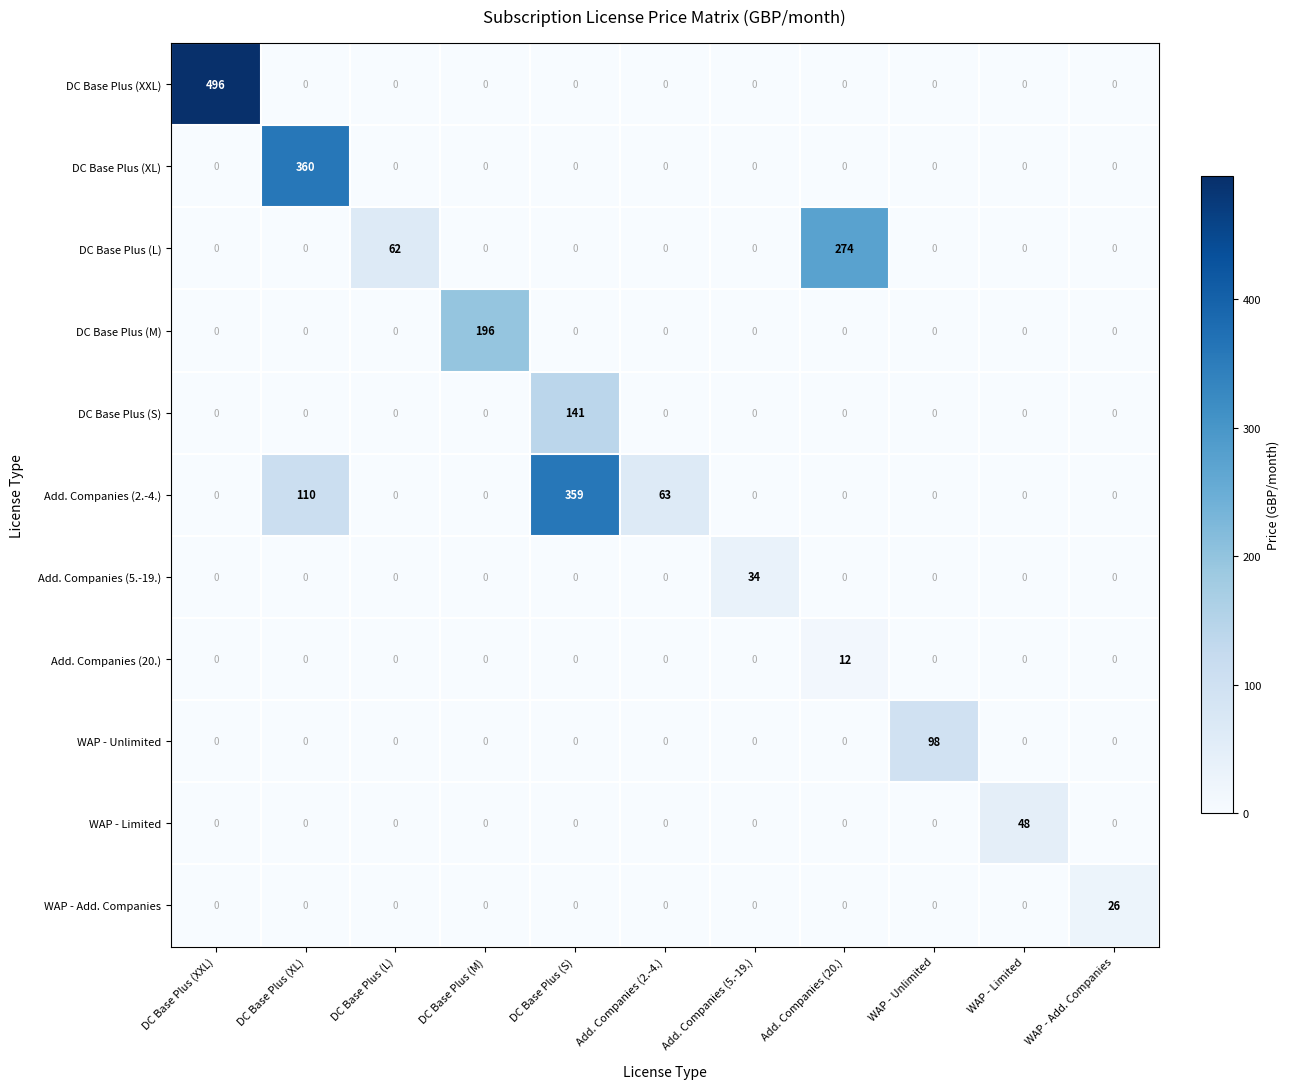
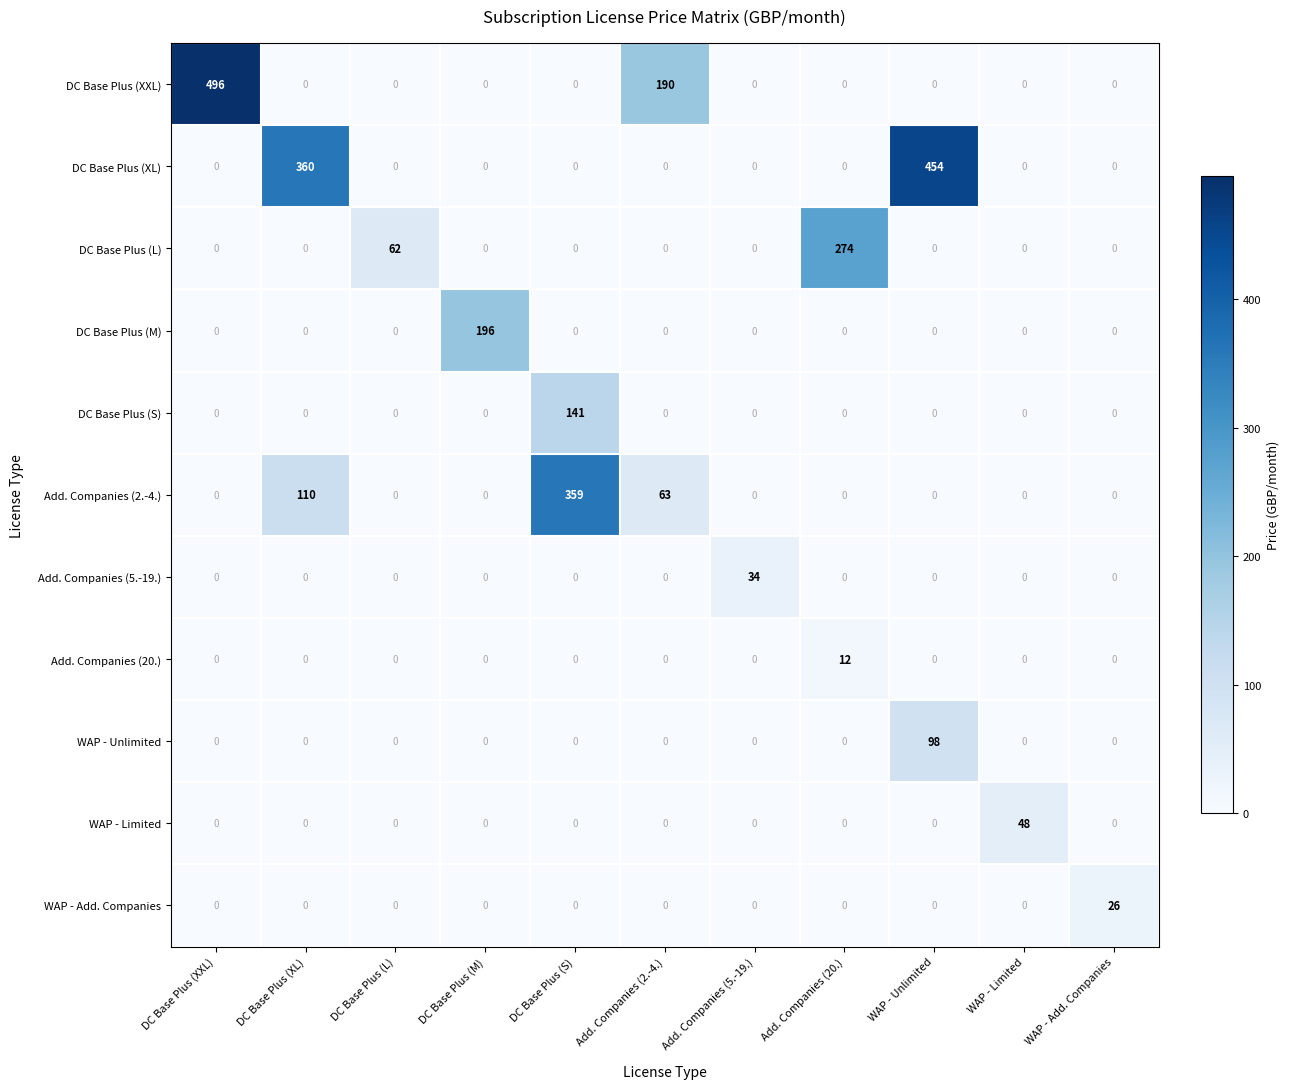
DC Base Plus (XXL), Add. Companies (2.-4.): 0 -> 190
DC Base Plus (XL), WAP - Unlimited: 0 -> 454
